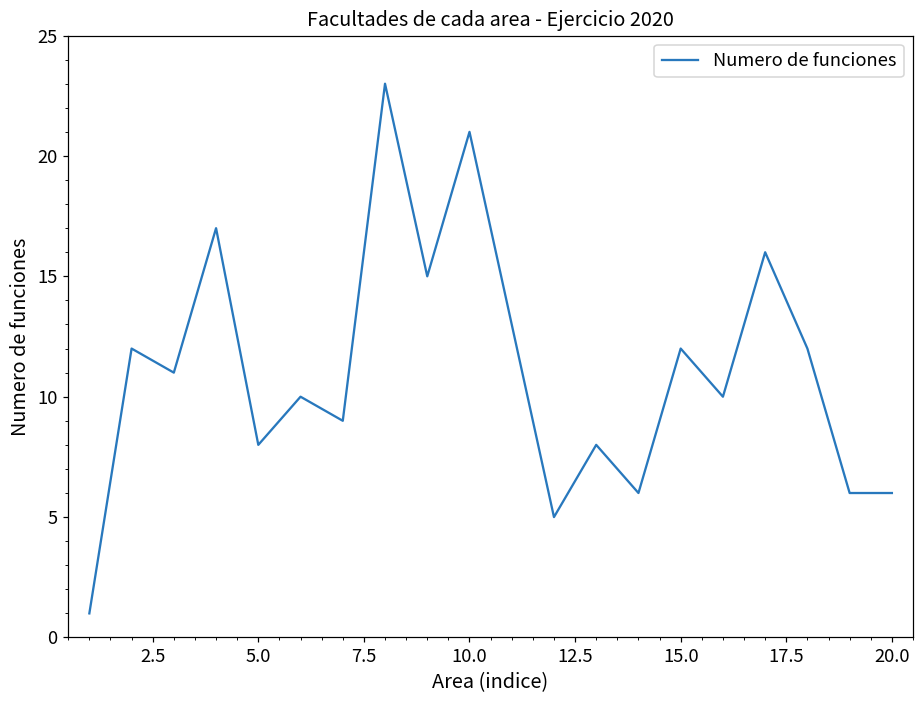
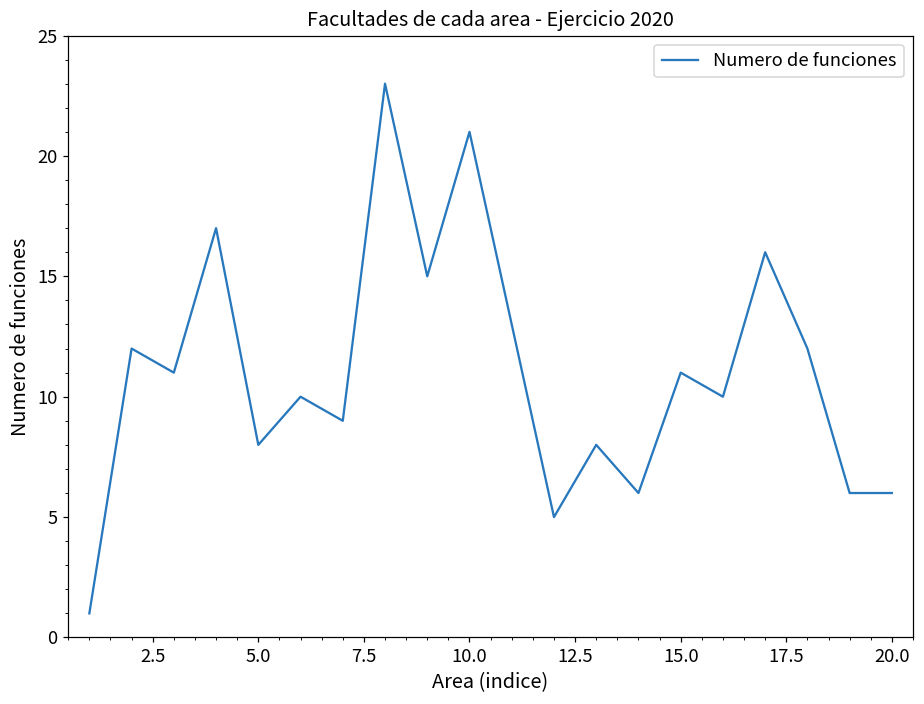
15.0: 12 -> 11
